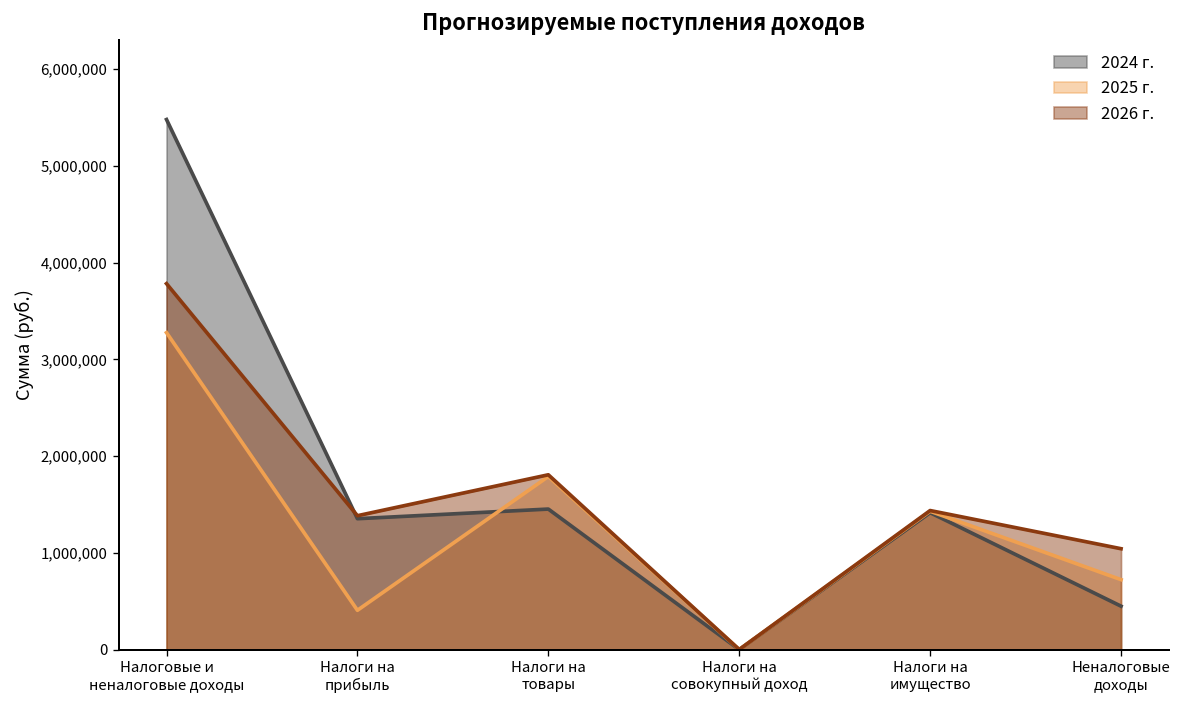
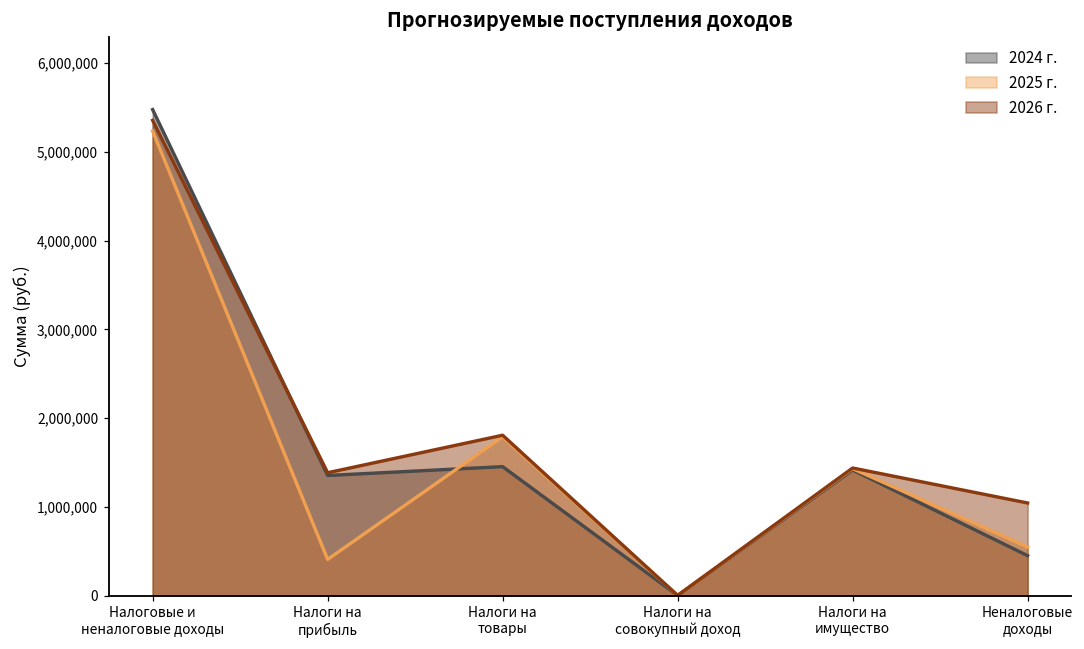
2025 г., Налоговые и неналоговые доходы: 3,300,000 -> 5,200,000
2026 г., Налоговые и неналоговые доходы: 3,800,000 -> 5,400,000
2025 г., Неналоговые доходы: 700,000 -> 500,000
